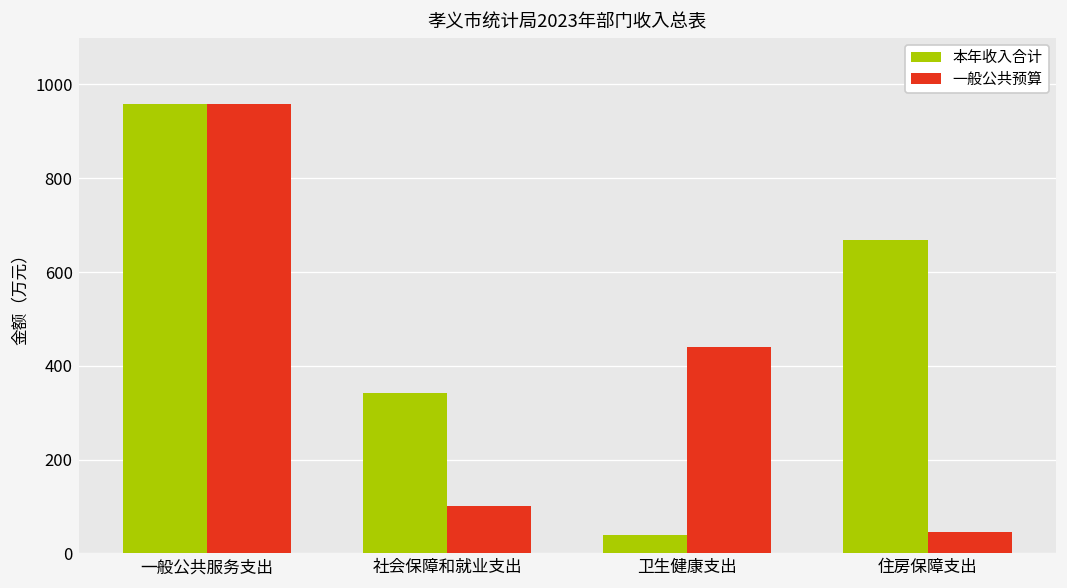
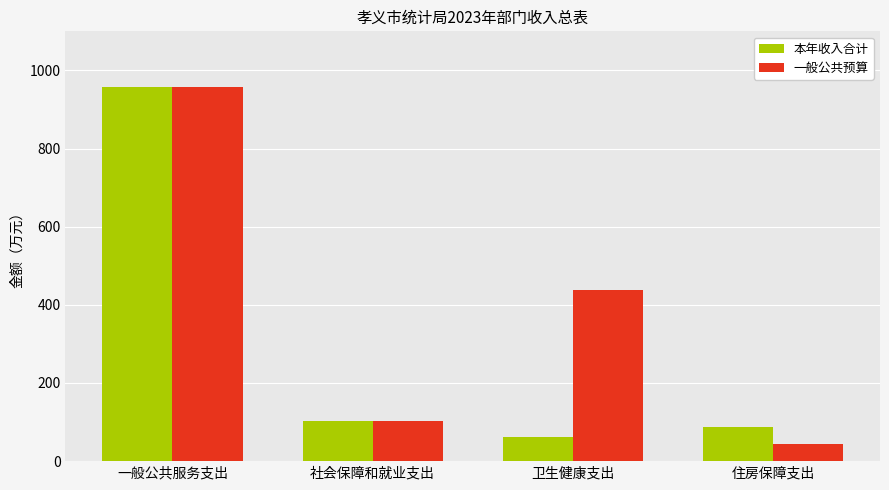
本年收入合计, 社会保障和就业支出: 340 -> 100
本年收入合计, 卫生健康支出: 40 -> 60
本年收入合计, 住房保障支出: 670 -> 90
